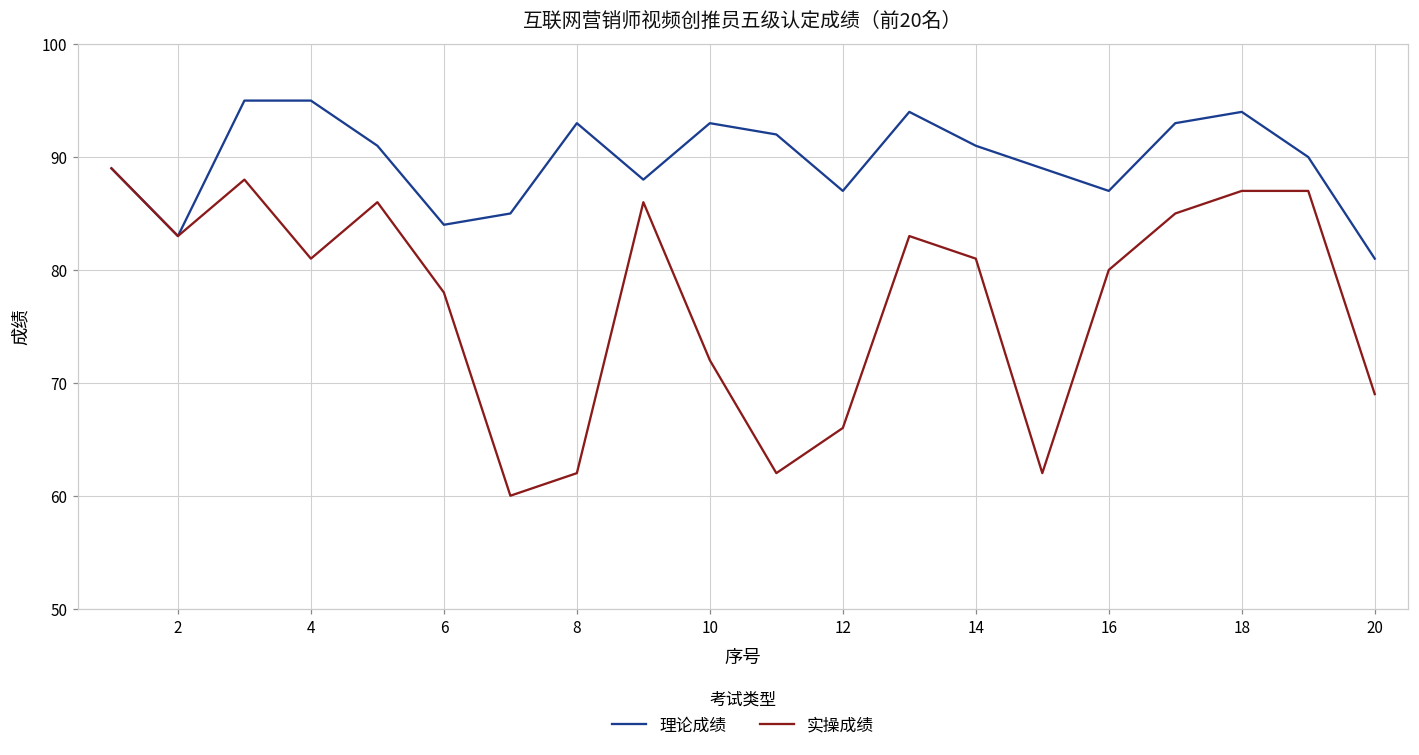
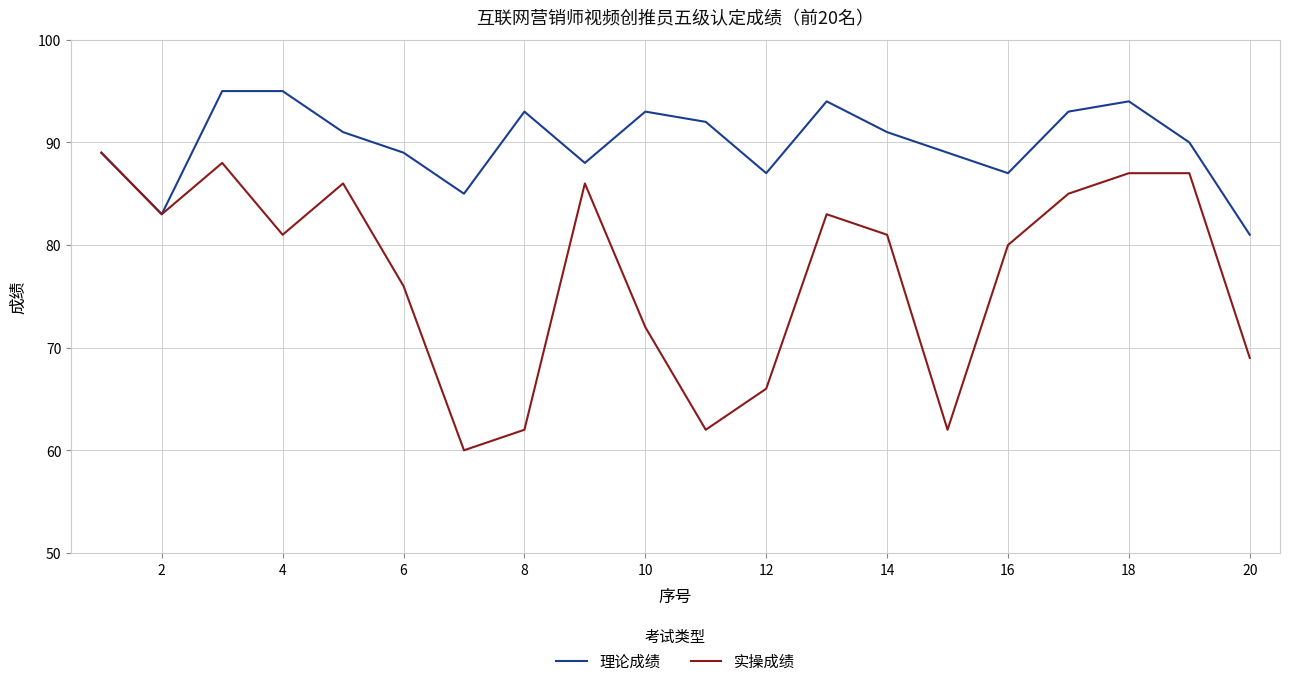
理论成绩, 6: 84 -> 89
实操成绩, 6: 78 -> 76
